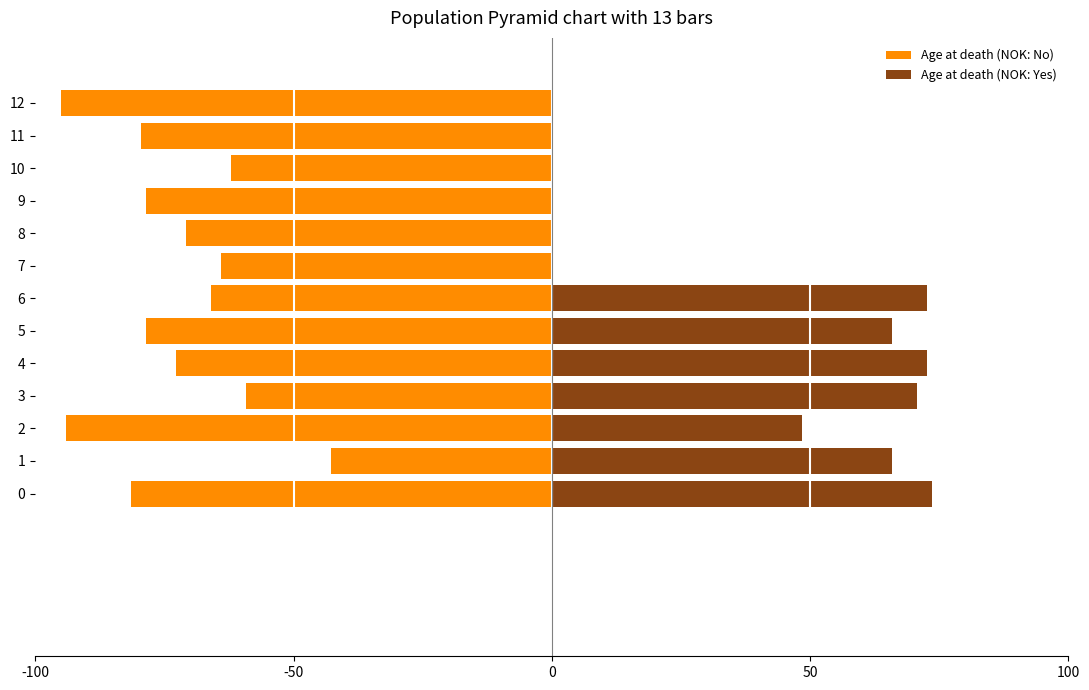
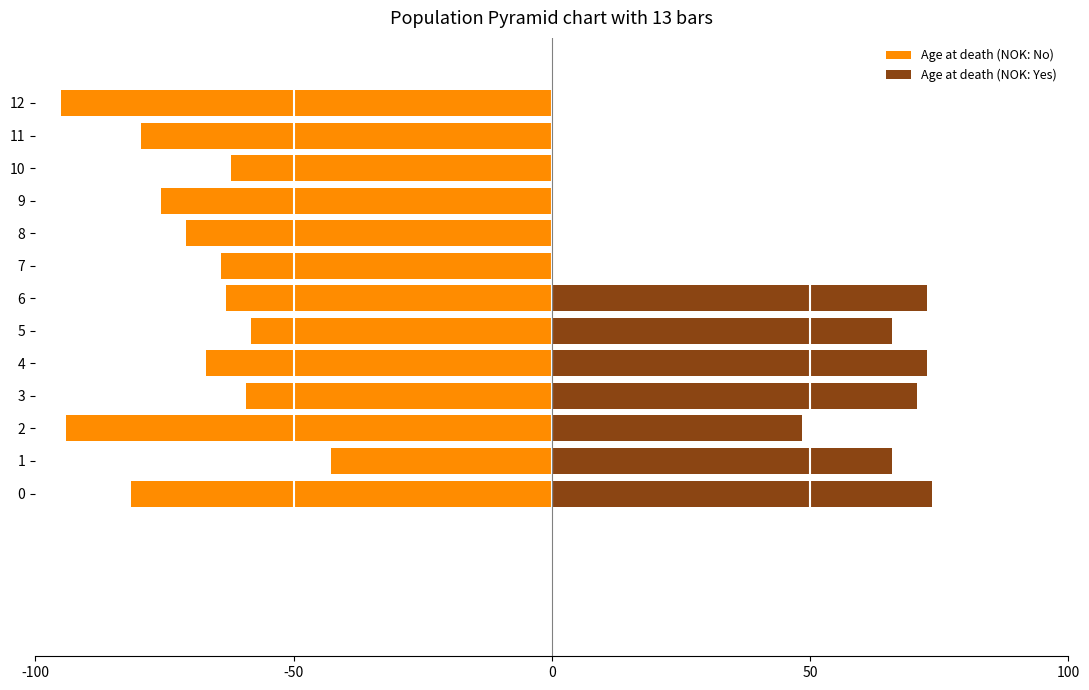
Age at death (NOK: No), 9: -79 -> -76
Age at death (NOK: No), 6: -66 -> -63
Age at death (NOK: No), 5: -79 -> -58
Age at death (NOK: No), 4: -73 -> -67
